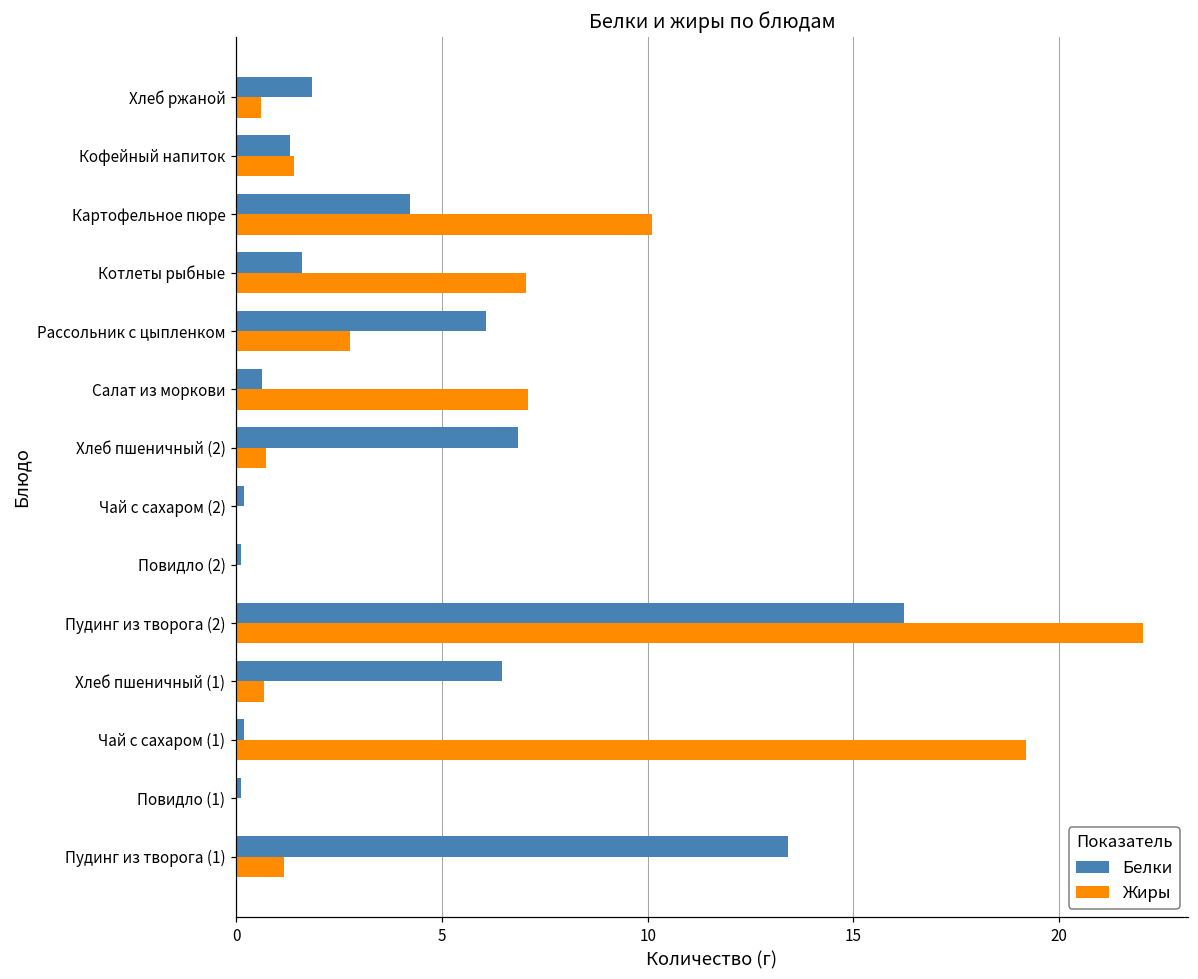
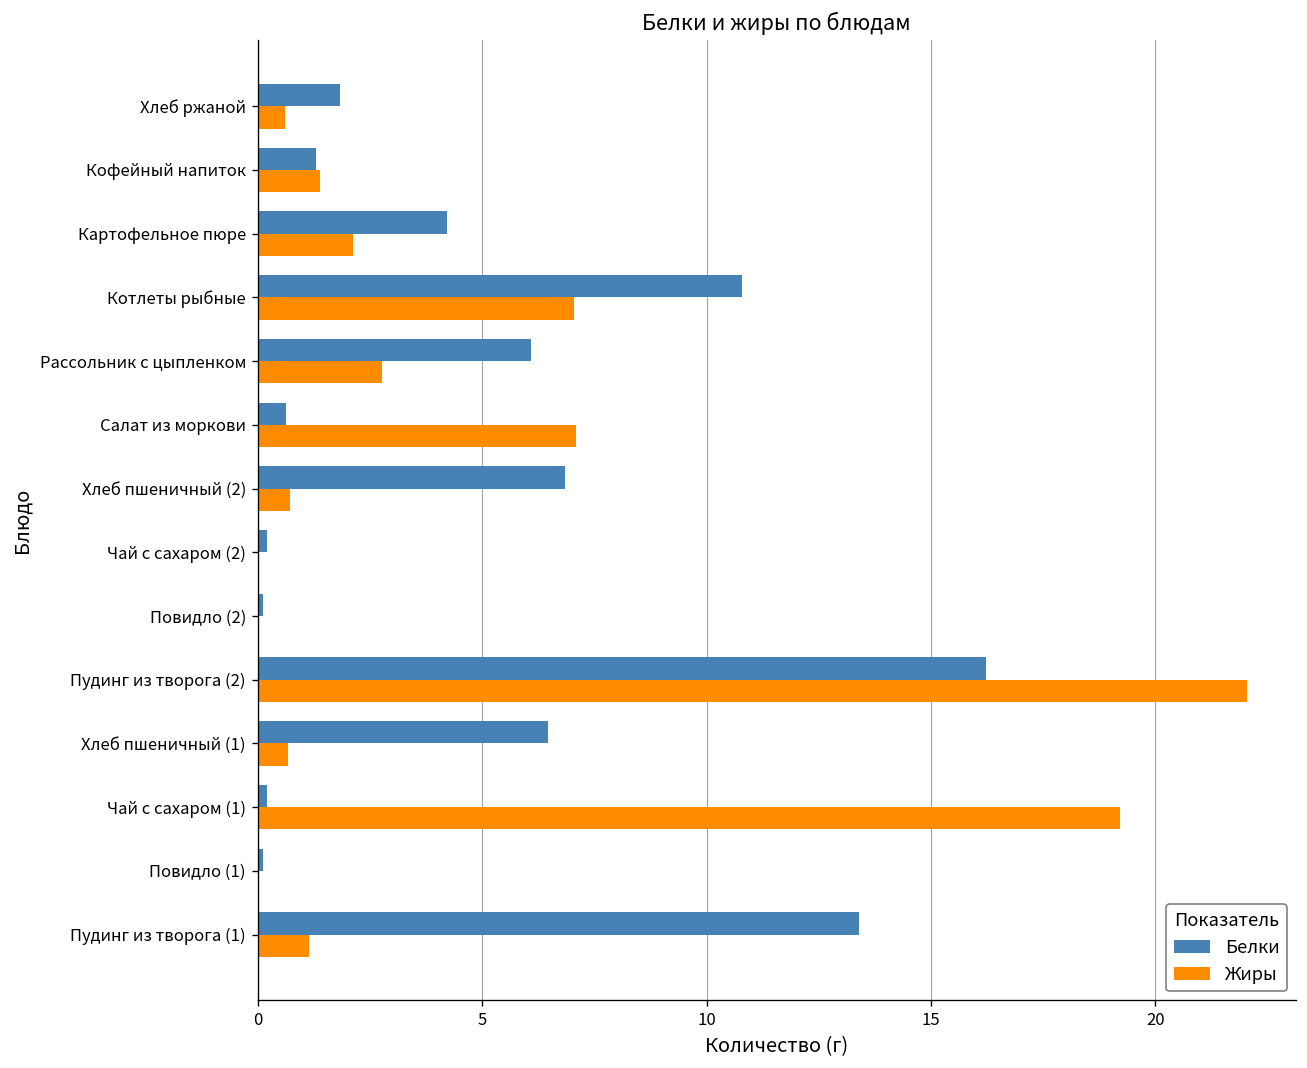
Жиры, Картофельное пюре: 10.1 -> 2.1
Белки, Котлеты рыбные: 1.6 -> 10.8
